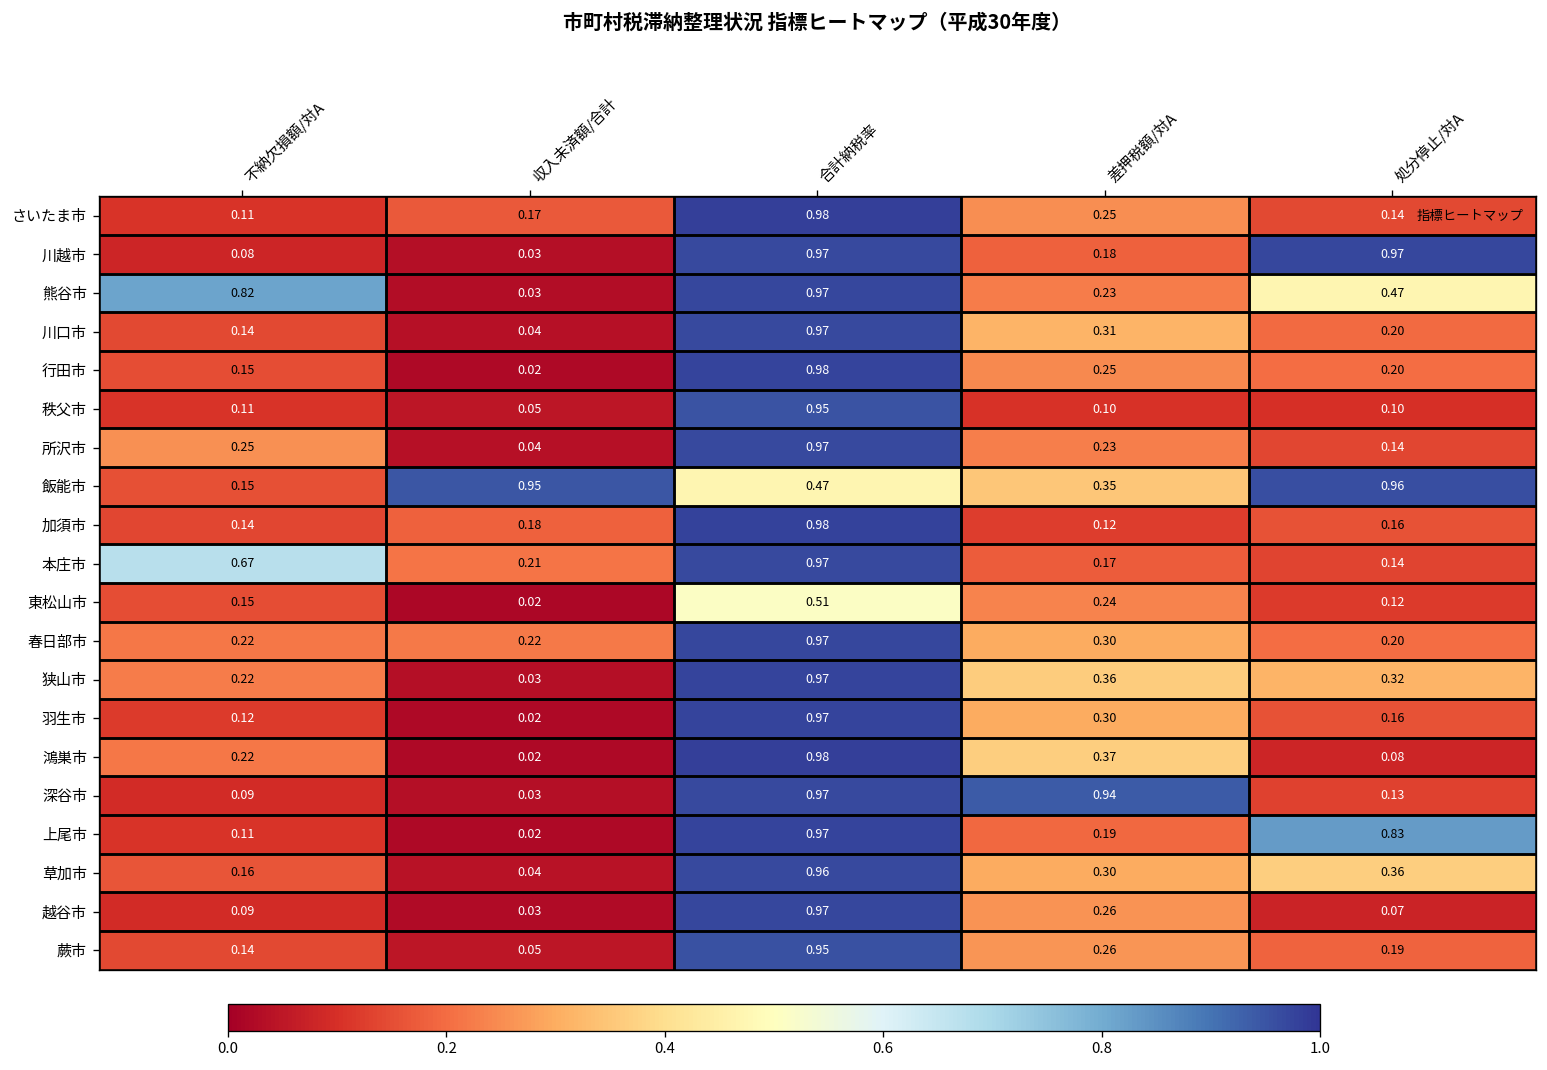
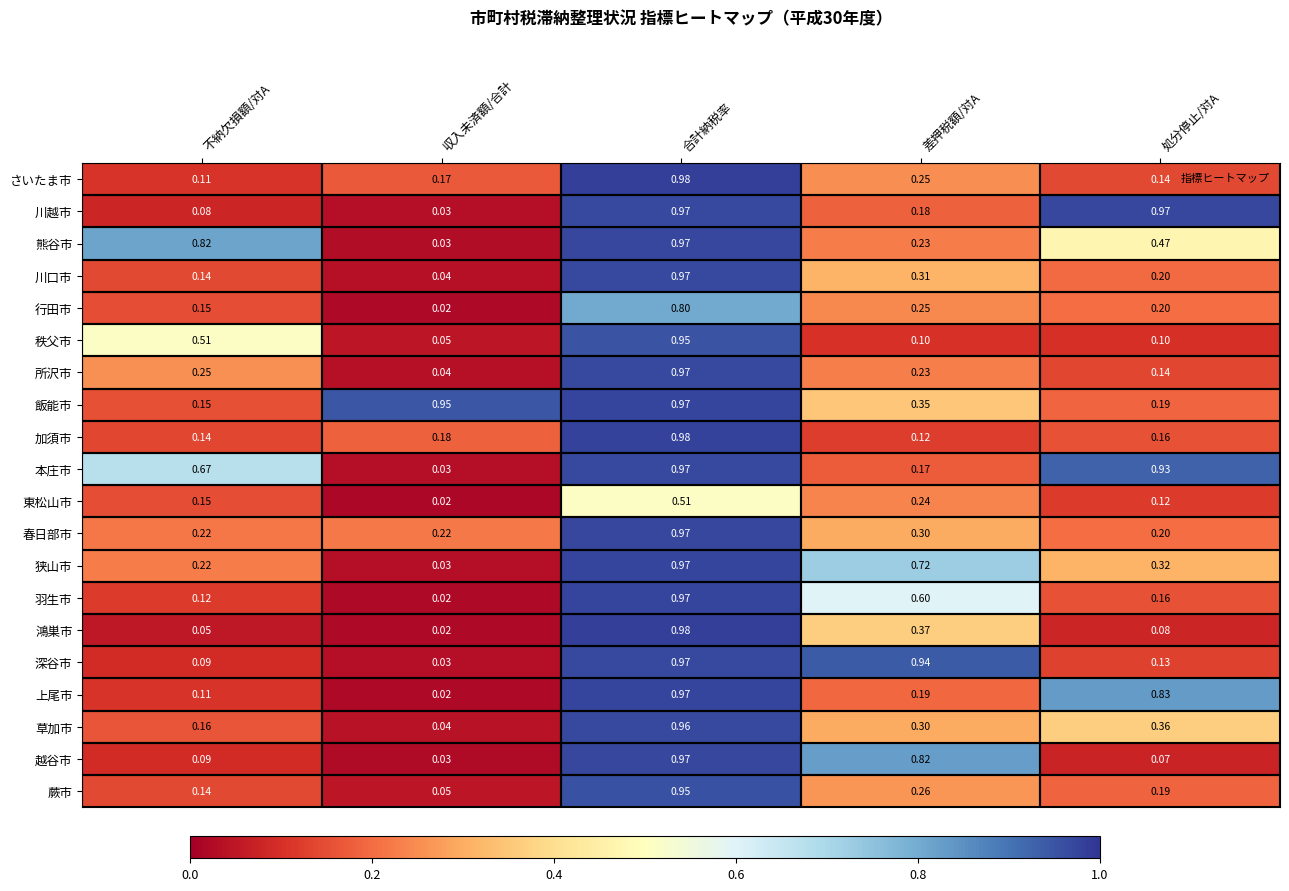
行田市, 合計納税率: 0.98 -> 0.80
秩父市, 不納欠損額/対A: 0.11 -> 0.51
飯能市, 合計納税率: 0.47 -> 0.97
飯能市, 処分停止/対A: 0.96 -> 0.19
本庄市, 収入未済額/合計: 0.21 -> 0.03
本庄市, 処分停止/対A: 0.14 -> 0.93
狭山市, 差押税額/対A: 0.36 -> 0.72
羽生市, 差押税額/対A: 0.30 -> 0.60
鴻巣市, 不納欠損額/対A: 0.22 -> 0.05
越谷市, 差押税額/対A: 0.26 -> 0.82
